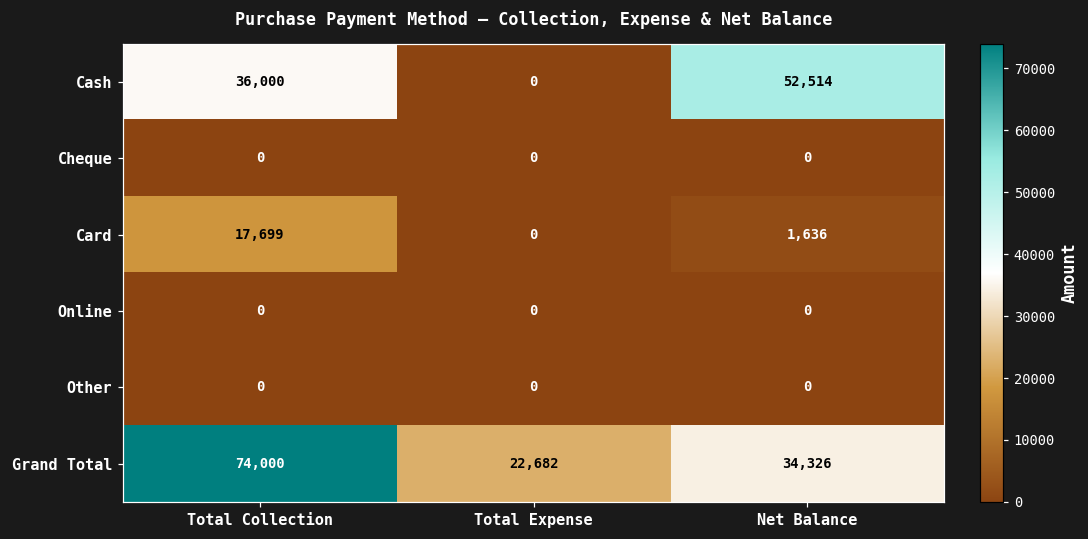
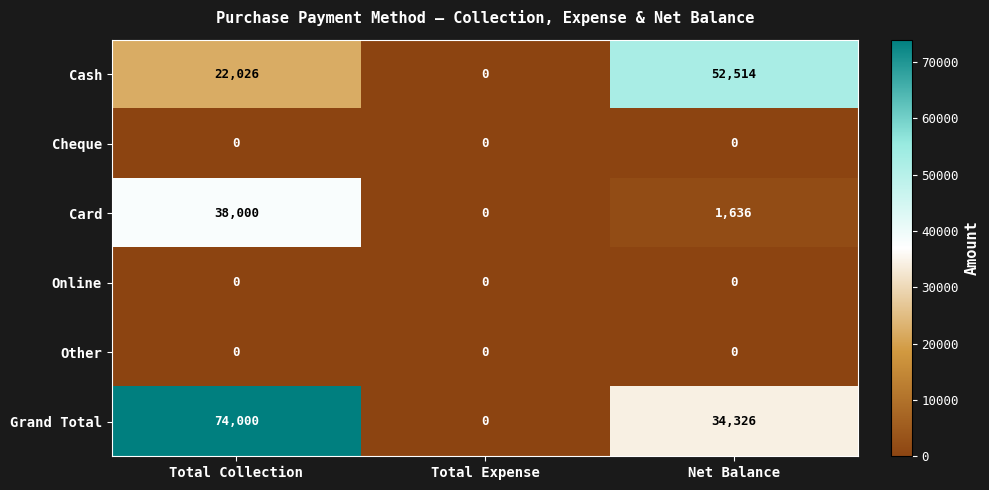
Cash, Total Collection: 36,000 -> 22,026
Card, Total Collection: 17,699 -> 38,000
Grand Total, Total Expense: 22,682 -> 0
